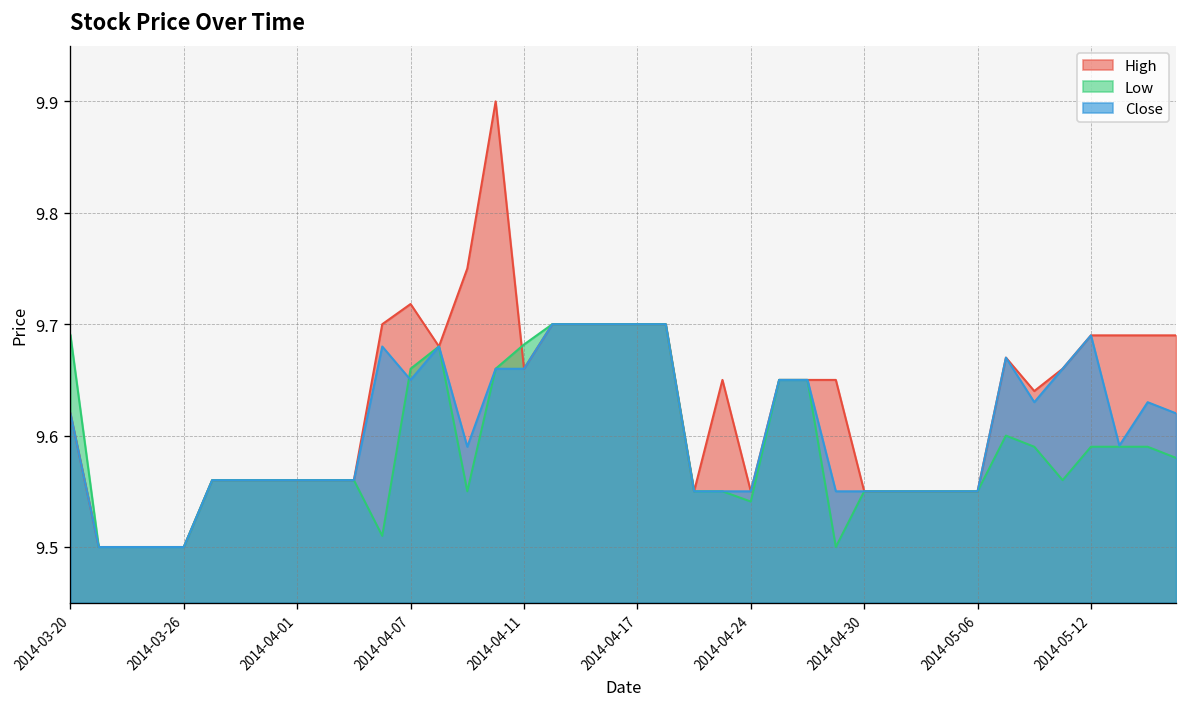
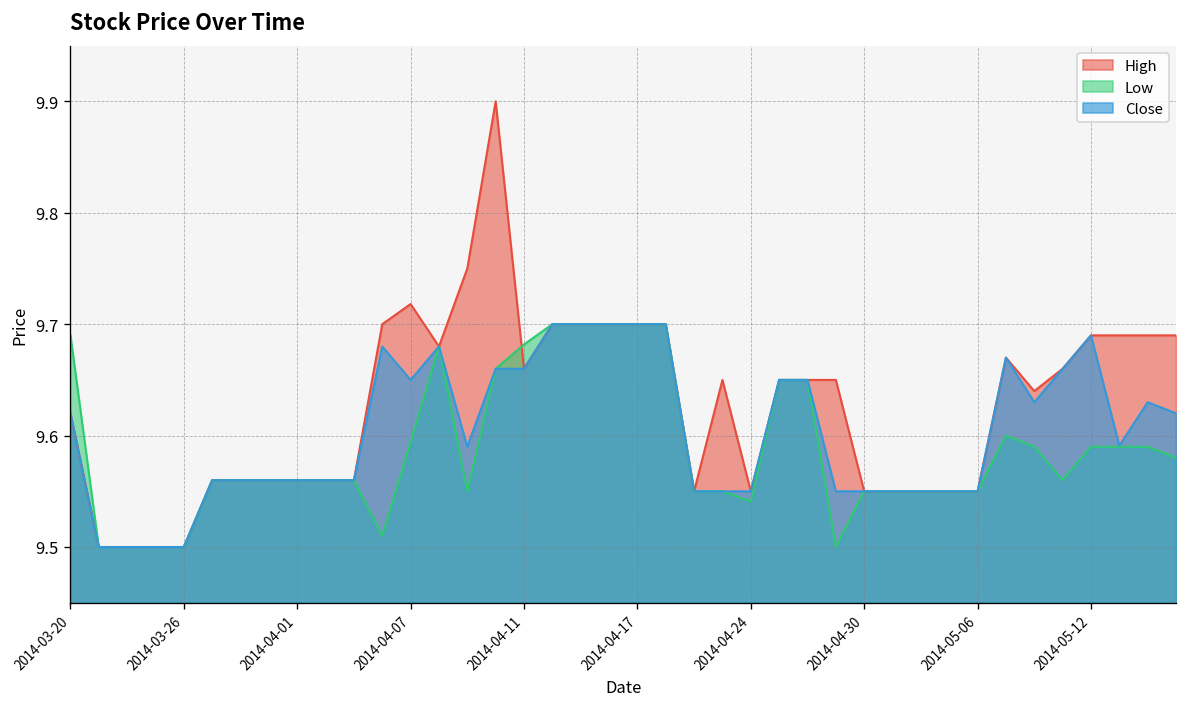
Low, 2014-04-07: 9.66 -> 9.59
